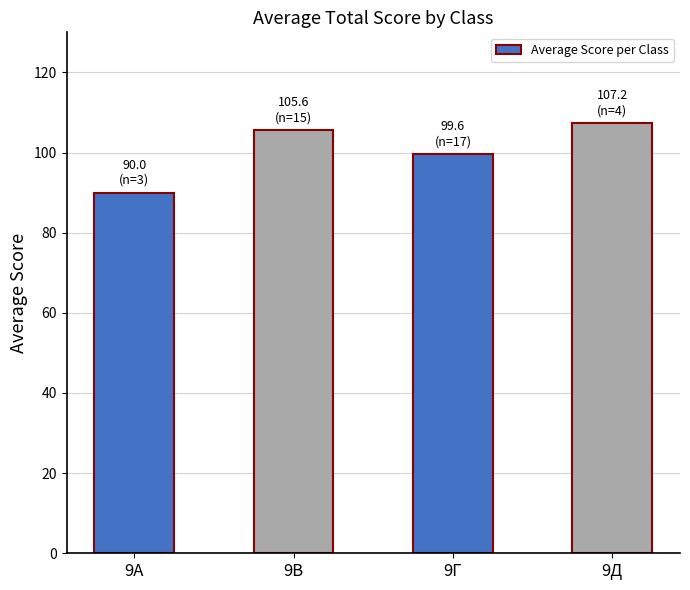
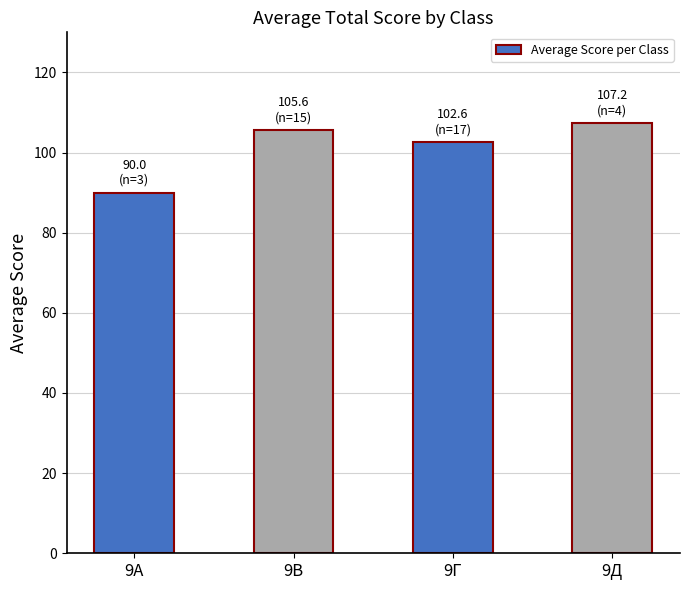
9Г: 99.6 -> 102.6
